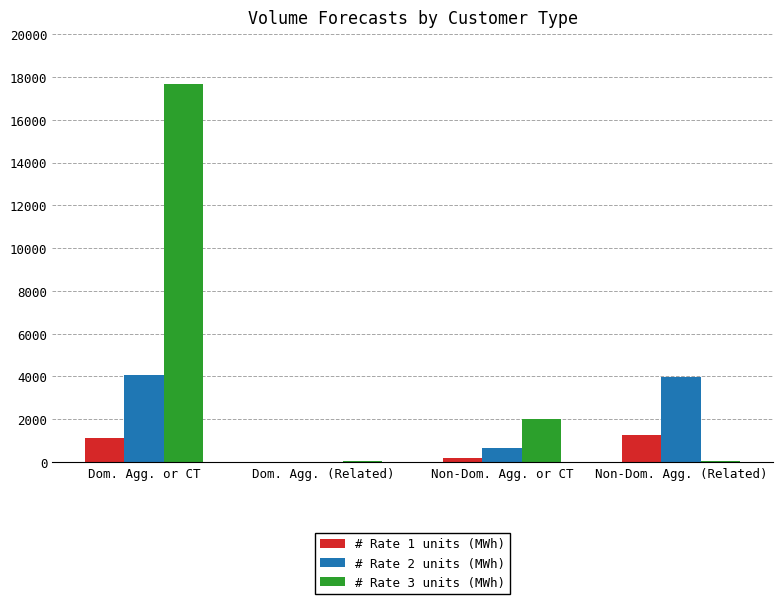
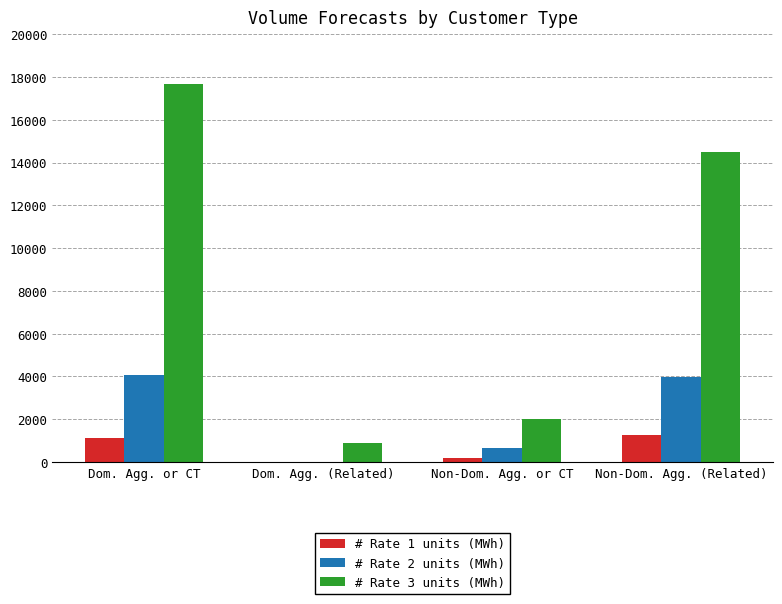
# Rate 3 units (MWh), Dom. Agg. (Related): 0 -> 900
# Rate 3 units (MWh), Non-Dom. Agg. (Related): 100 -> 14500
